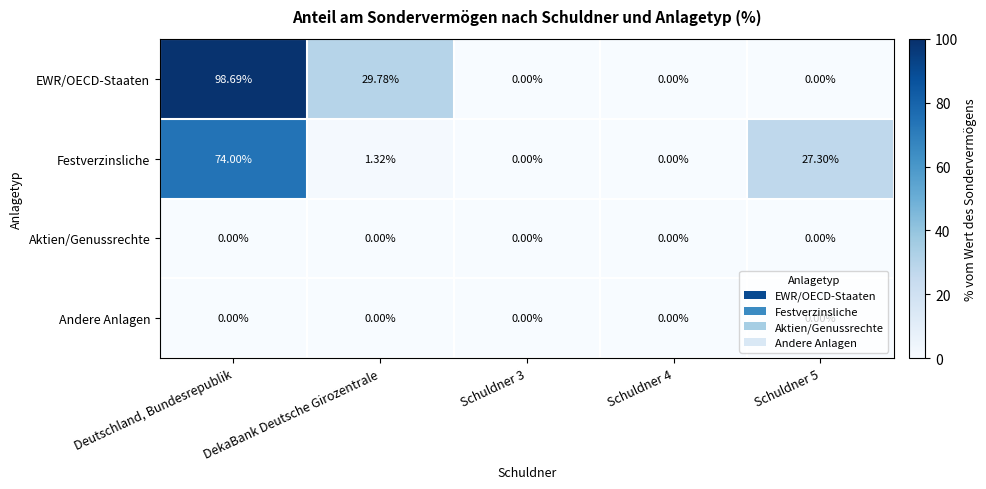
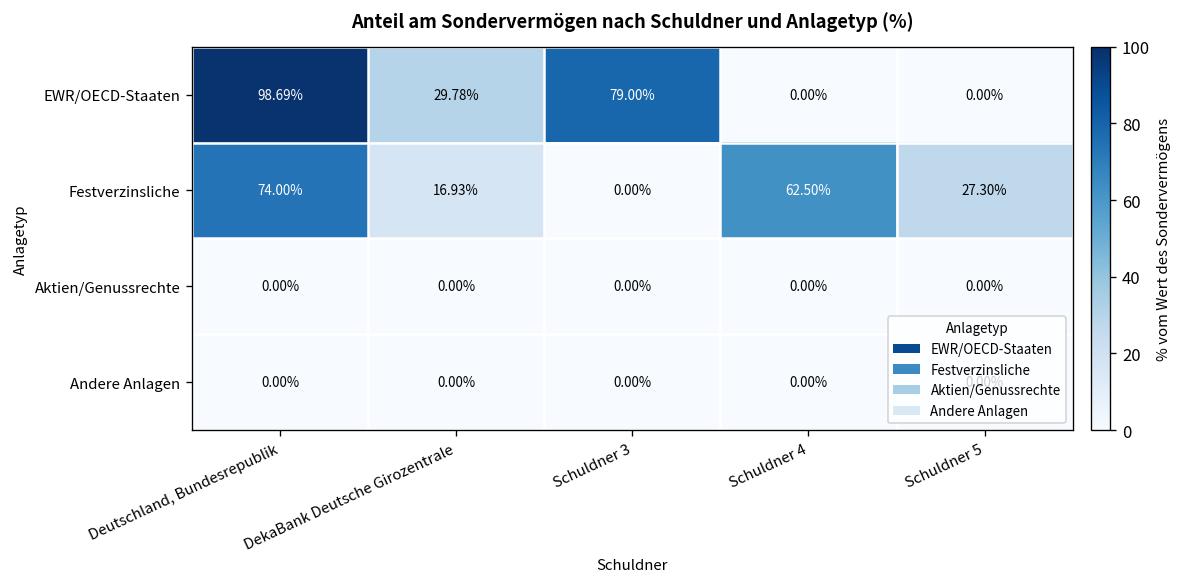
EWR/OECD-Staaten, Schuldner 3: 0.00% -> 79.00%
Festverzinsliche, DekaBank Deutsche Girozentrale: 1.32% -> 16.93%
Festverzinsliche, Schuldner 4: 0.00% -> 62.50%
